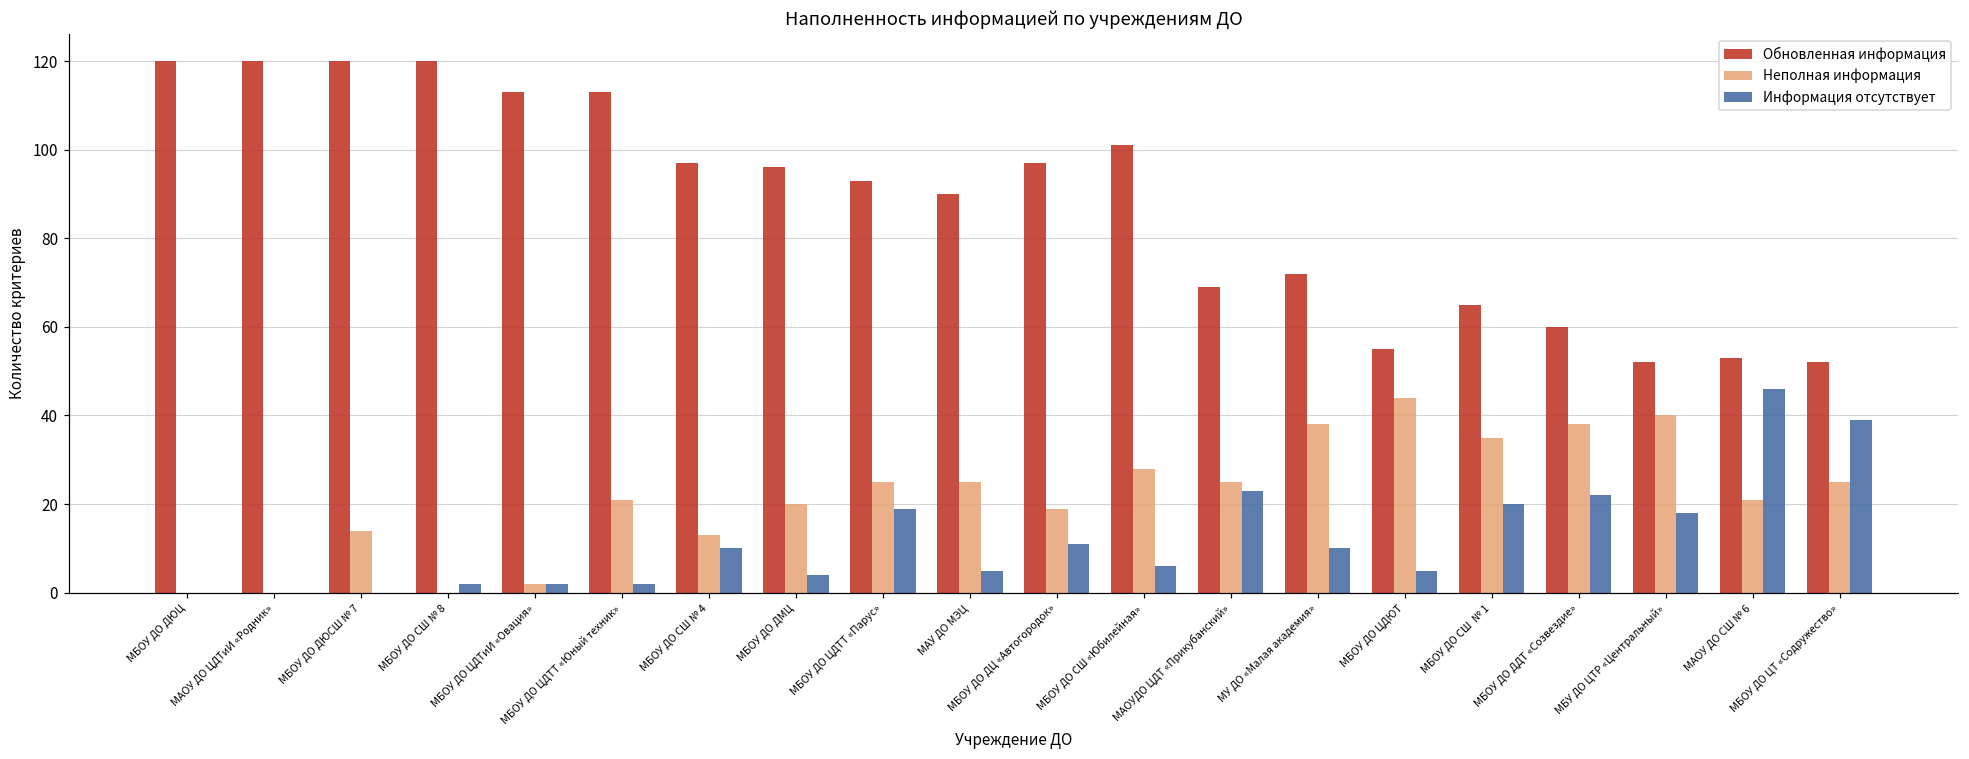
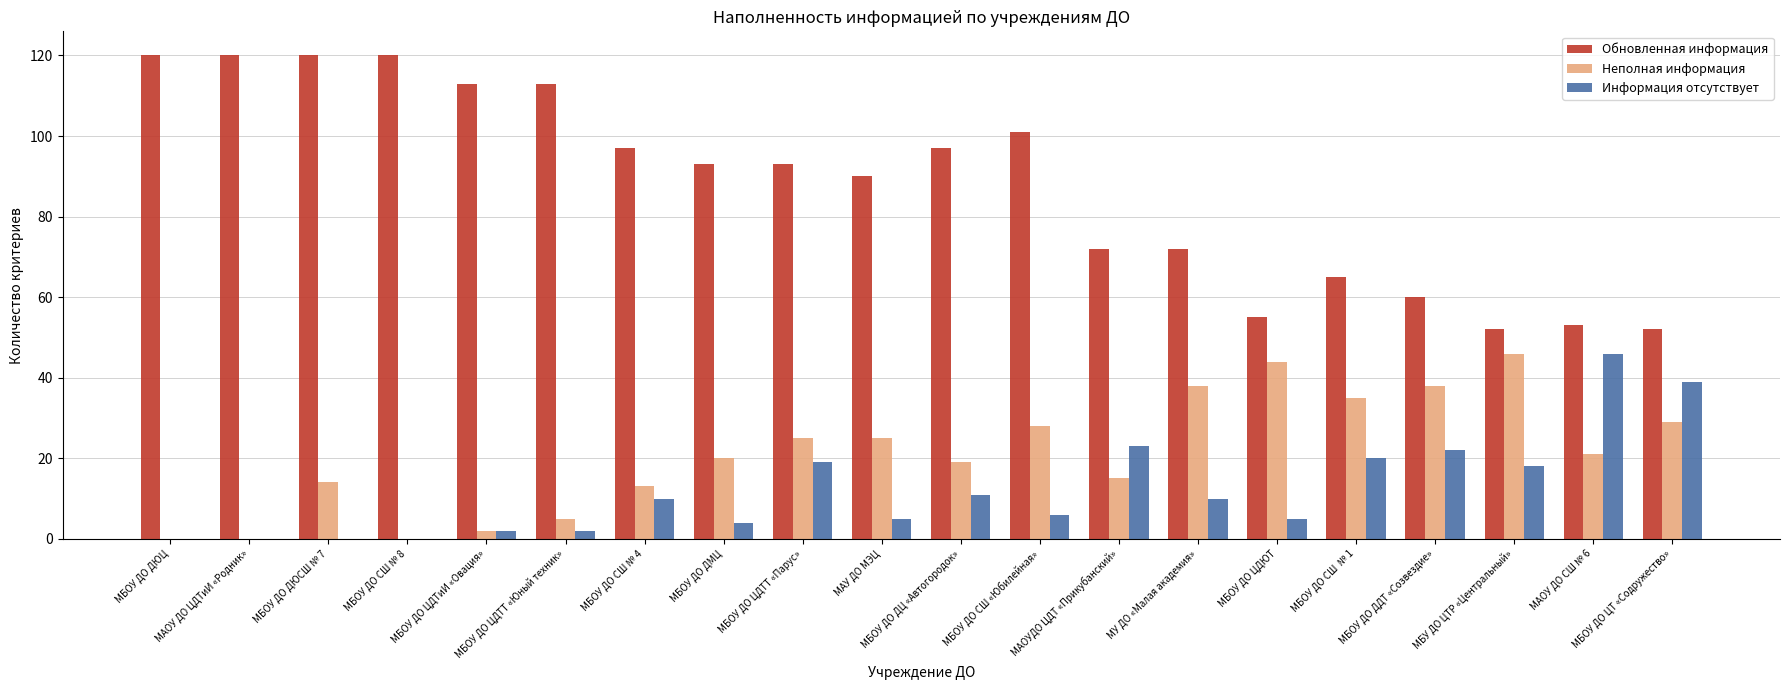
Информация отсутствует, МБОУ ДО СШ № 8: 2 -> 0
Неполная информация, МБОУ ДО ЦДТТ «Юный техник»: 21 -> 5
Обновленная информация, МБОУ ДО ДМЦ: 96 -> 93
Обновленная информация, МАОУДО ЦДТ «Прикубанский»: 69 -> 72
Неполная информация, МАОУДО ЦДТ «Прикубанский»: 25 -> 15
Неполная информация, МБУ ДО ЦТР «Центральный»: 40 -> 46
Неполная информация, МБОУ ДО ЦТ «Содружество»: 25 -> 29
